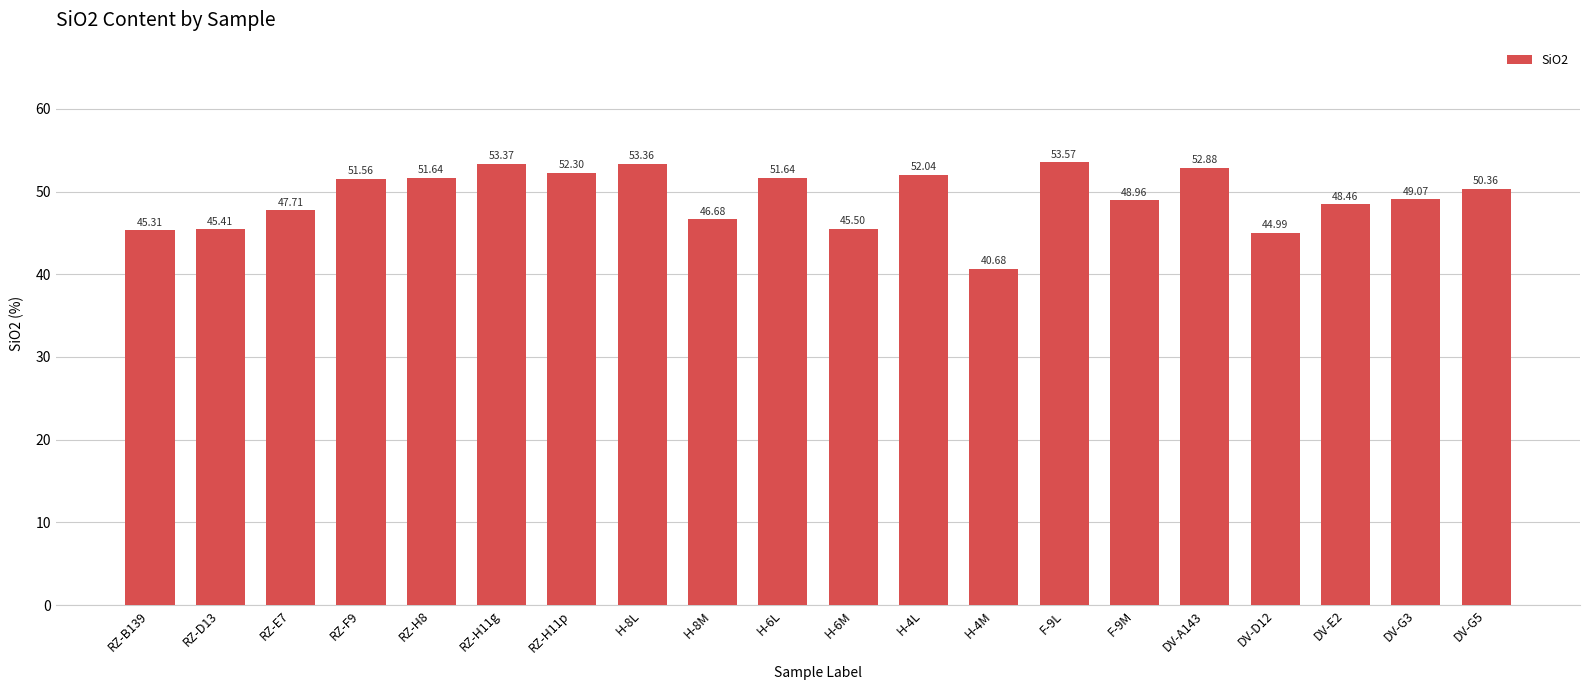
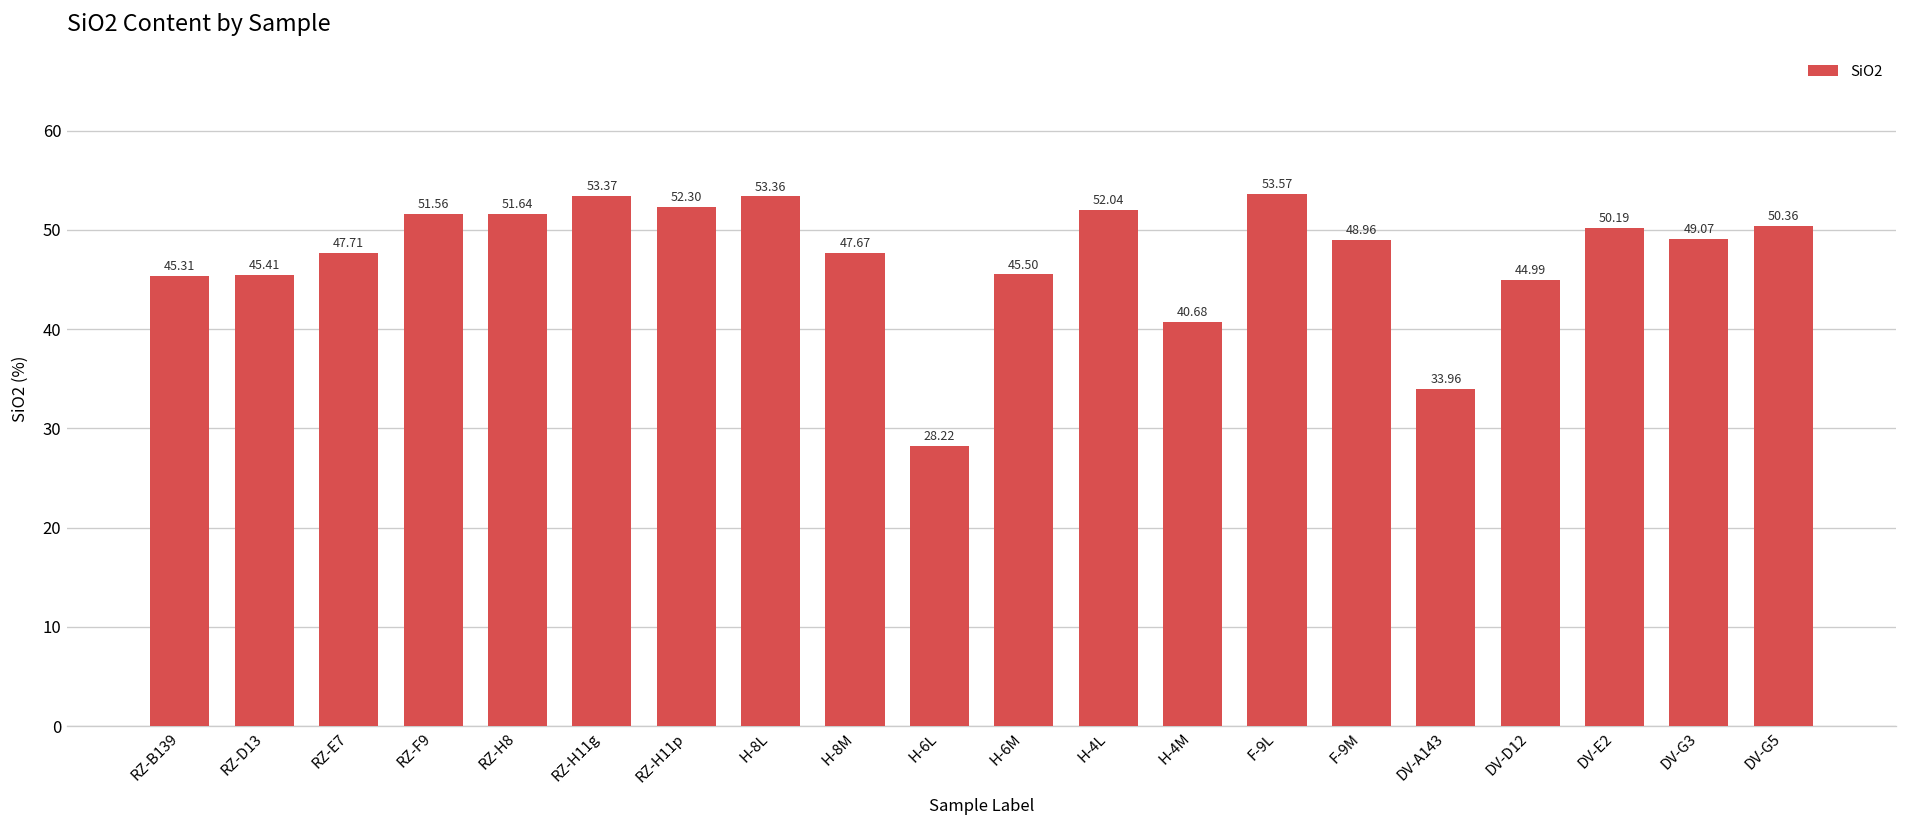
H-8M: 46.68 -> 47.67
H-6L: 51.64 -> 28.22
DV-A143: 52.88 -> 33.96
DV-E2: 48.46 -> 50.19
